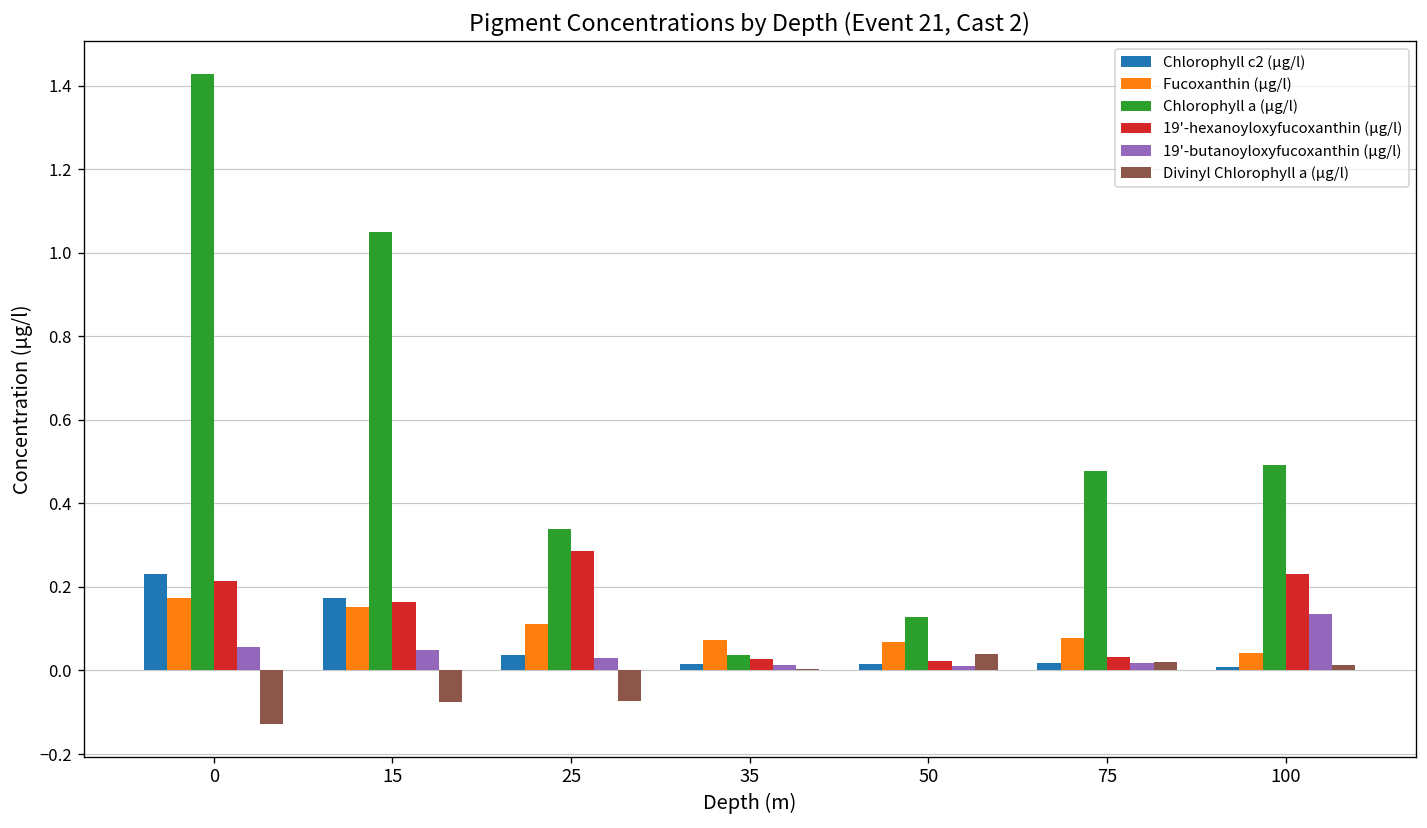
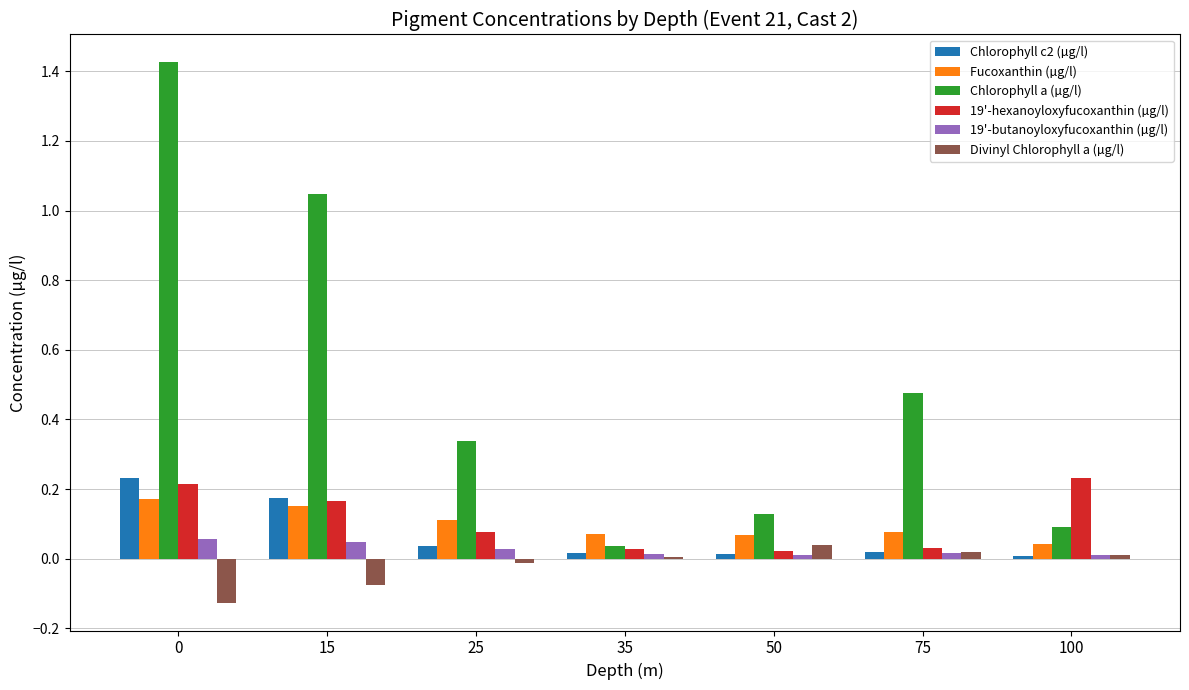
19'-hexanoyloxyfucoxanthin (µg/l), 25: 0.29 -> 0.08
Divinyl Chlorophyll a (µg/l), 25: -0.07 -> -0.01
Chlorophyll a (µg/l), 100: 0.49 -> 0.09
19'-butanoyloxyfucoxanthin (µg/l), 100: 0.14 -> 0.01
